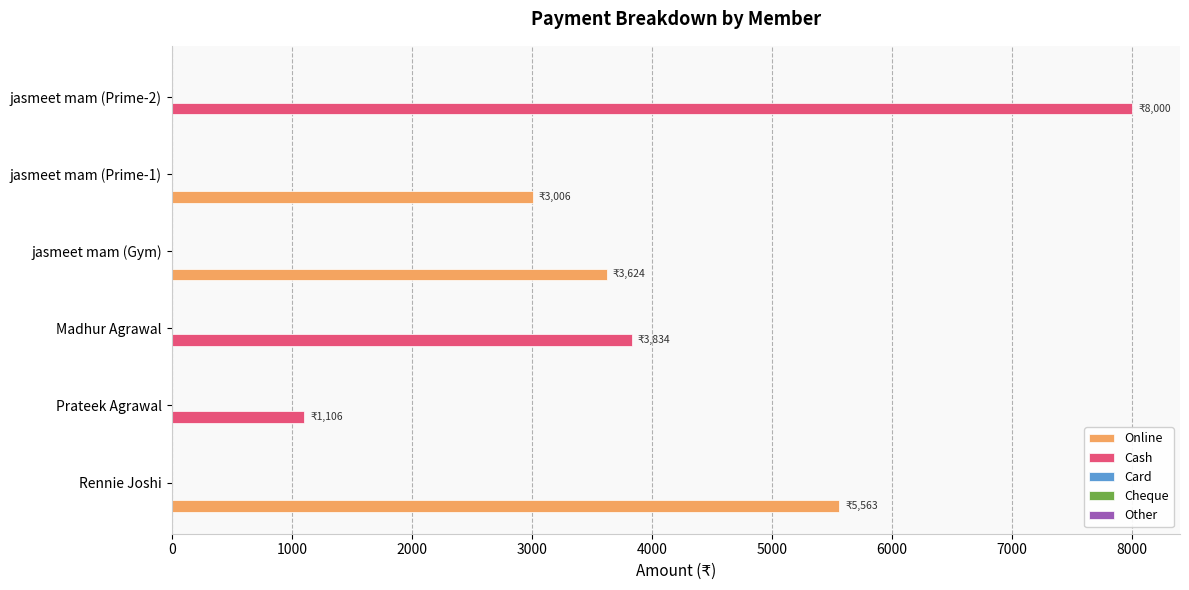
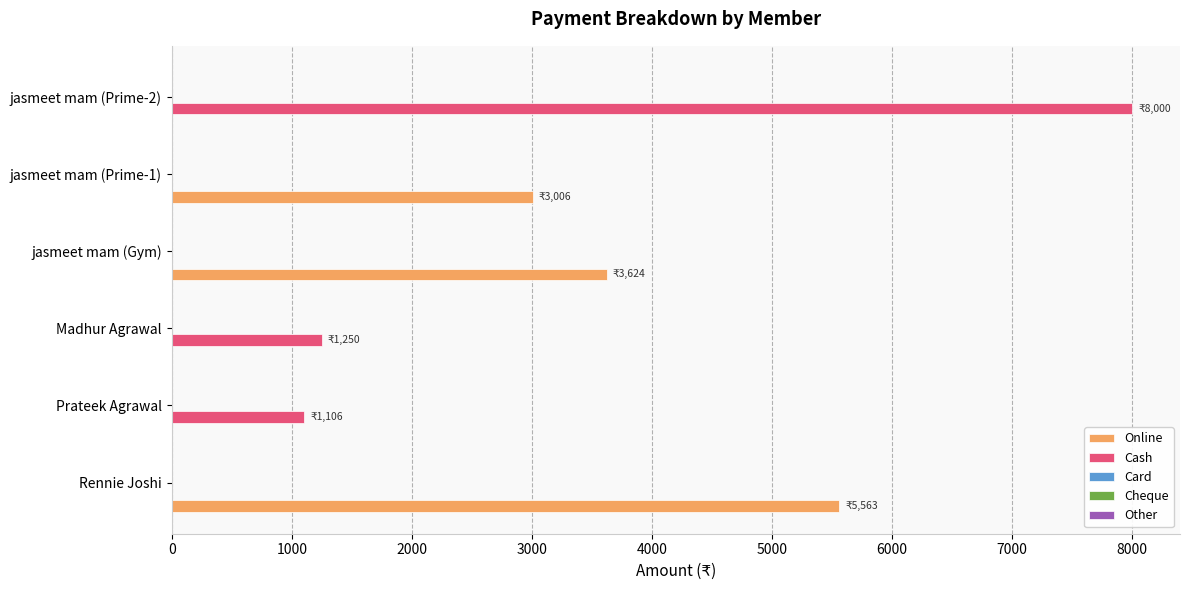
Cash, Madhur Agrawal: 3,834 -> 1,250
